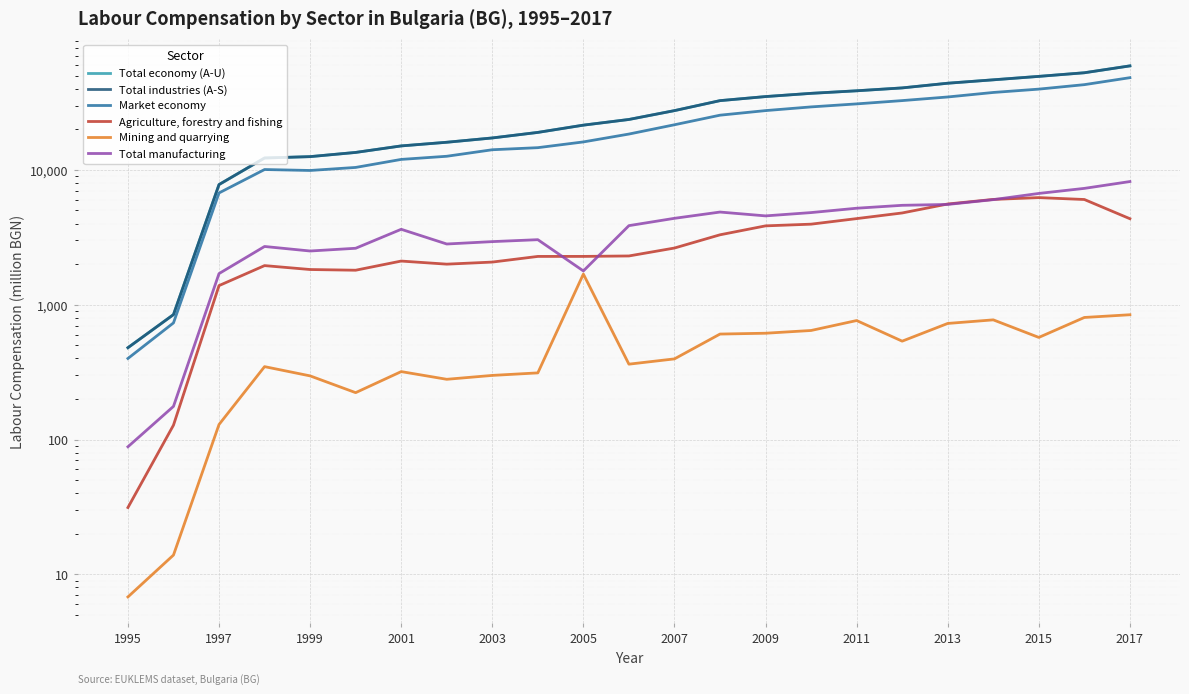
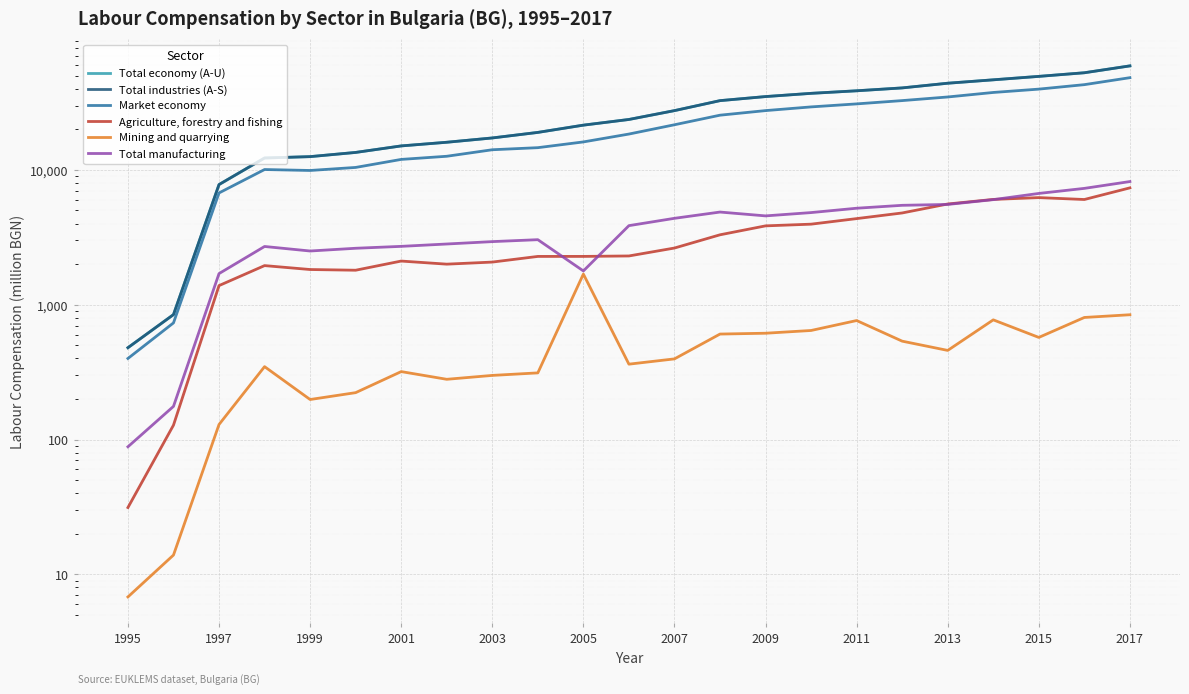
Mining and quarrying, 1999: 300 -> 200
Total manufacturing, 2001: 3,600 -> 2,700
Mining and quarrying, 2013: 700 -> 460
Agriculture, forestry and fishing, 2017: 4,300 -> 7,000
